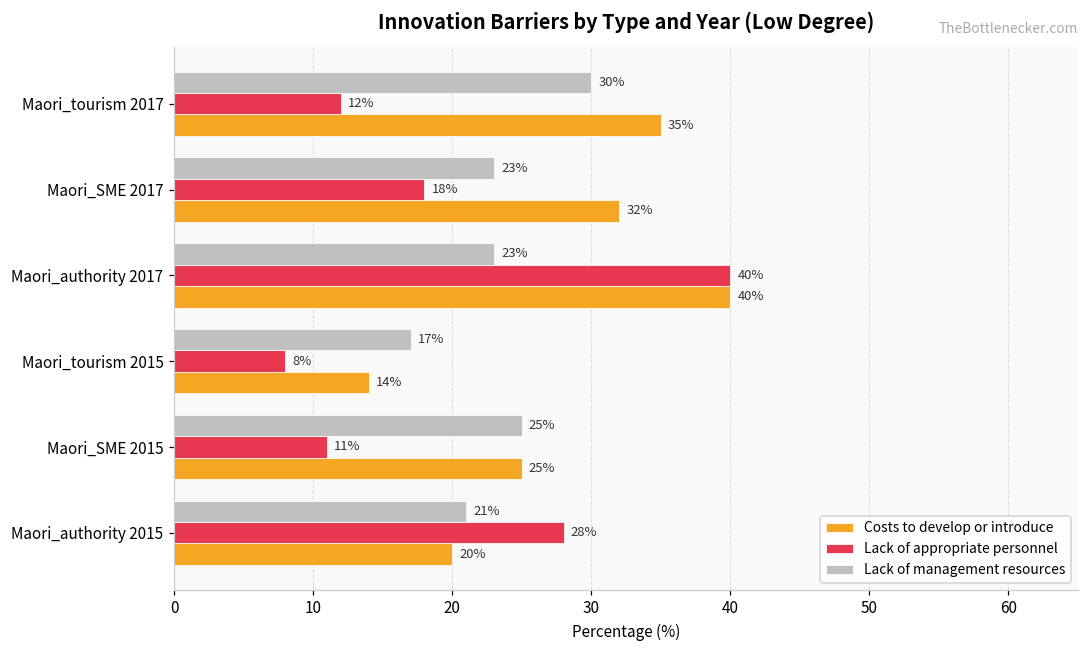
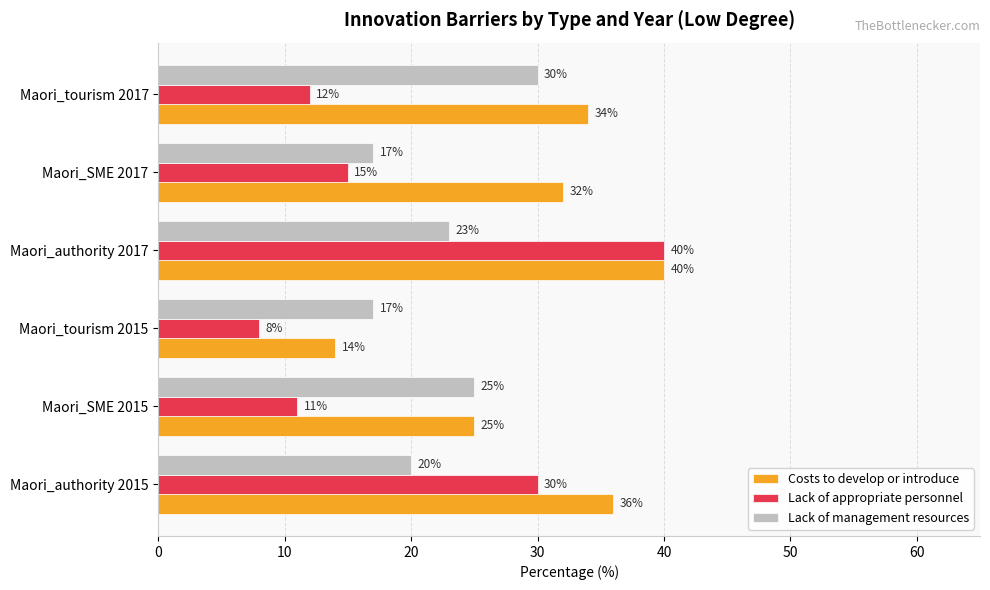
Costs to develop or introduce, Maori_tourism 2017: 35% -> 34%
Lack of management resources, Maori_SME 2017: 23% -> 17%
Lack of appropriate personnel, Maori_SME 2017: 18% -> 15%
Lack of management resources, Maori_authority 2015: 21% -> 20%
Lack of appropriate personnel, Maori_authority 2015: 28% -> 30%
Costs to develop or introduce, Maori_authority 2015: 20% -> 36%
